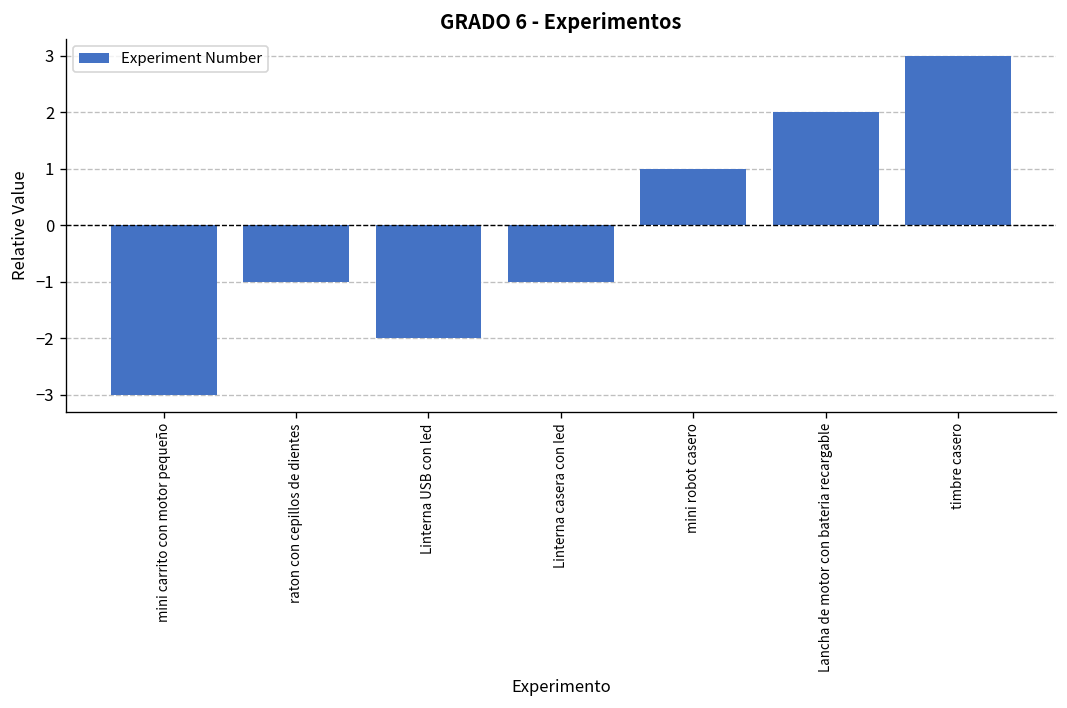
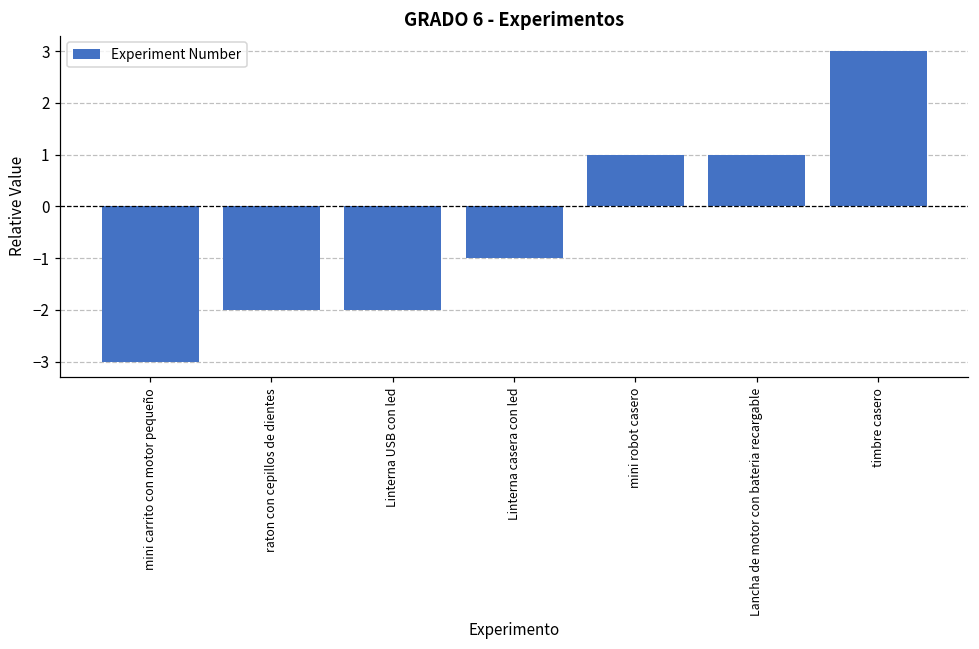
raton con cepillos de dientes: -1.0 -> -2.0
Lancha de motor con bateria recargable: 2.0 -> 1.0
